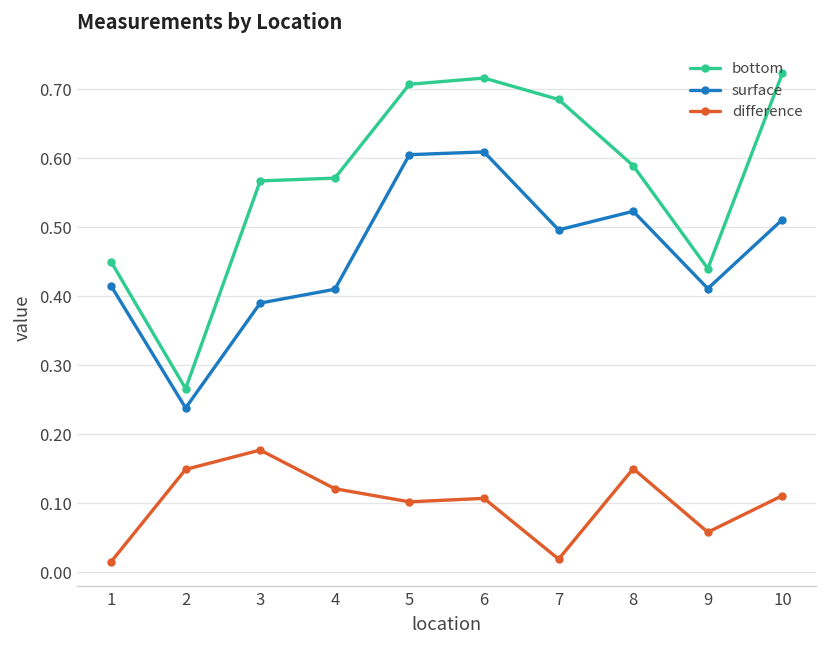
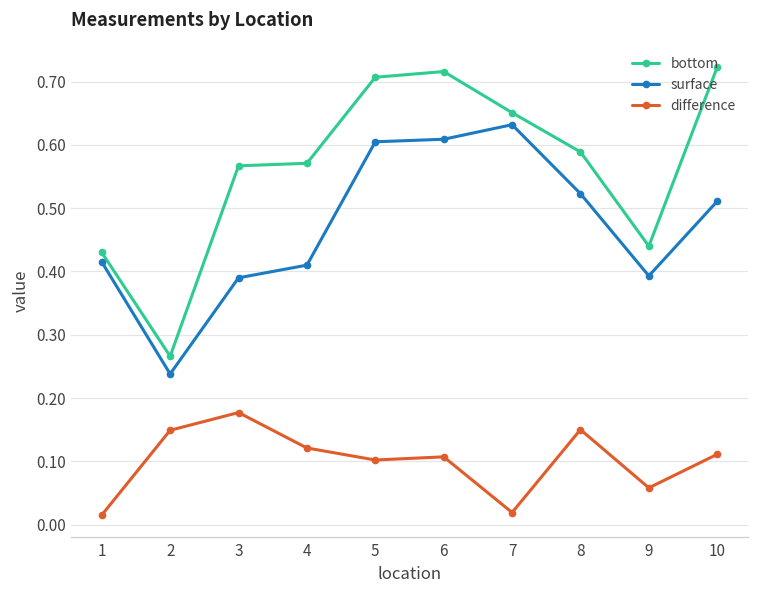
bottom, 1: 0.45 -> 0.43
bottom, 7: 0.69 -> 0.65
surface, 7: 0.50 -> 0.63
surface, 9: 0.41 -> 0.39
